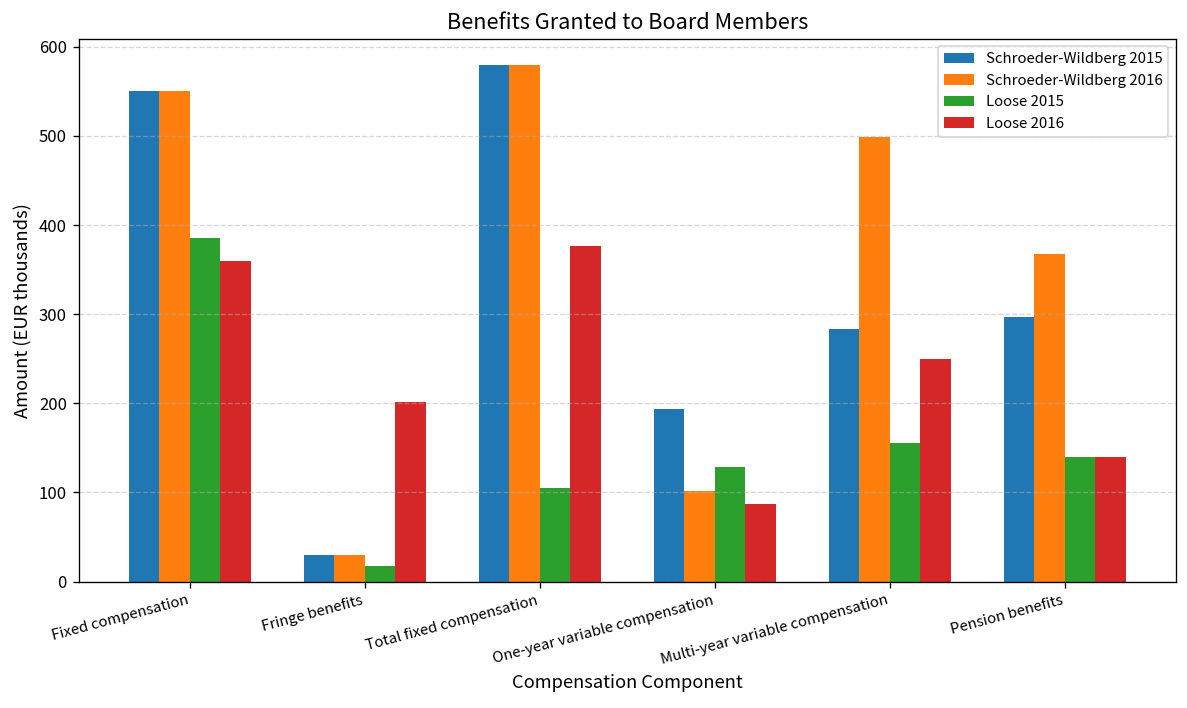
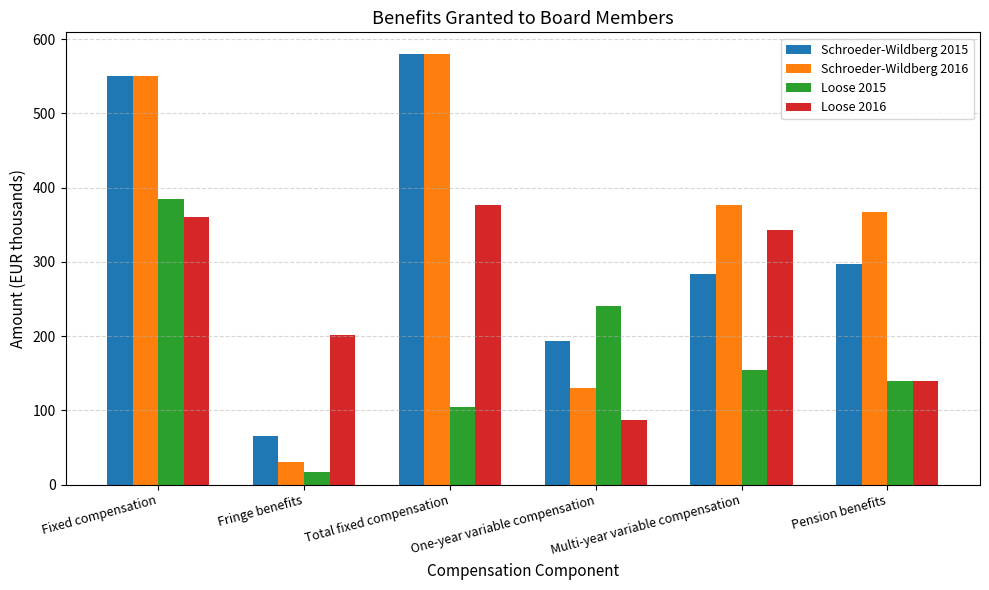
Schroeder-Wildberg 2015, Fringe benefits: 30 -> 70
Schroeder-Wildberg 2016, One-year variable compensation: 100 -> 130
Loose 2015, One-year variable compensation: 130 -> 240
Schroeder-Wildberg 2016, Multi-year variable compensation: 500 -> 380
Loose 2016, Multi-year variable compensation: 250 -> 340
